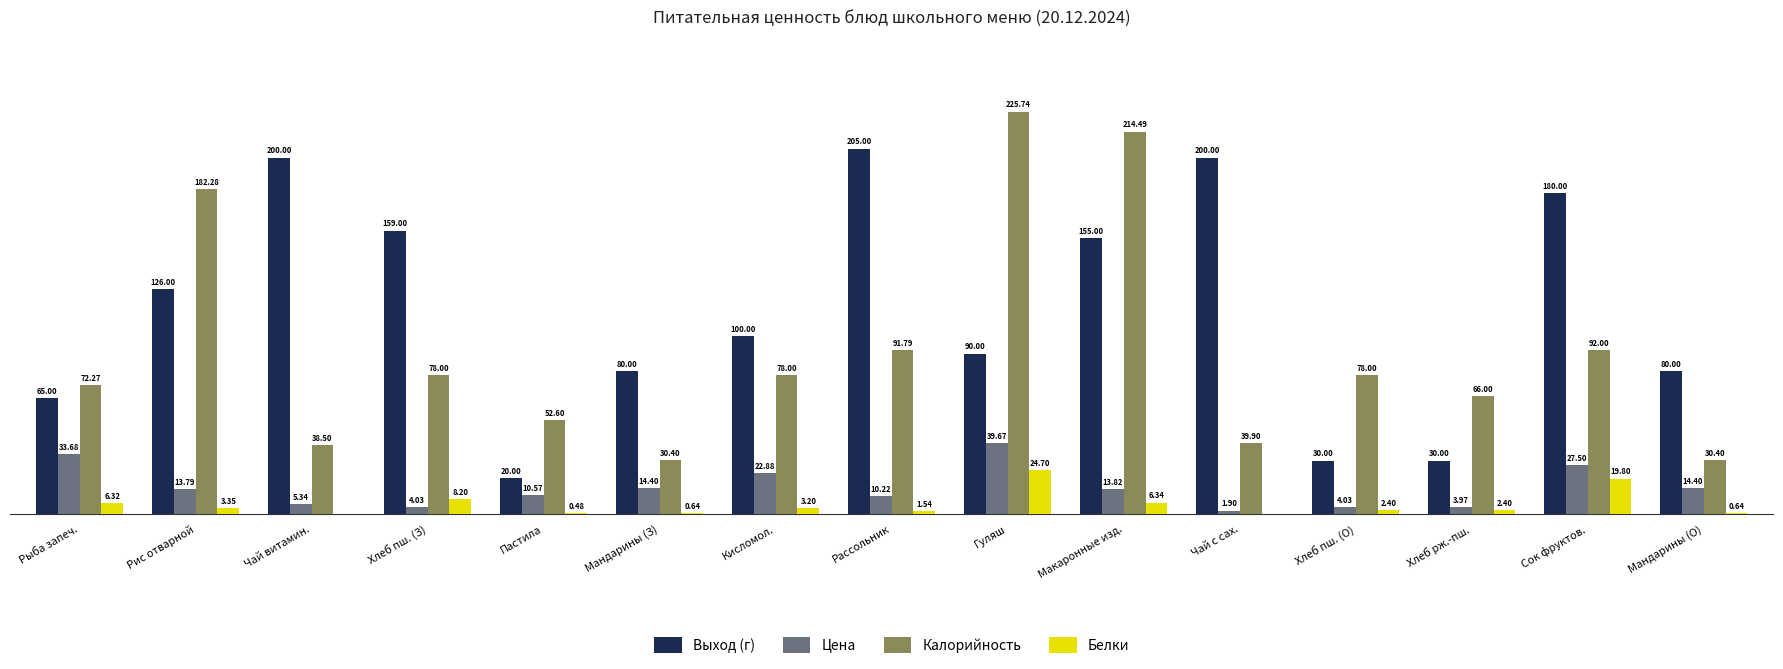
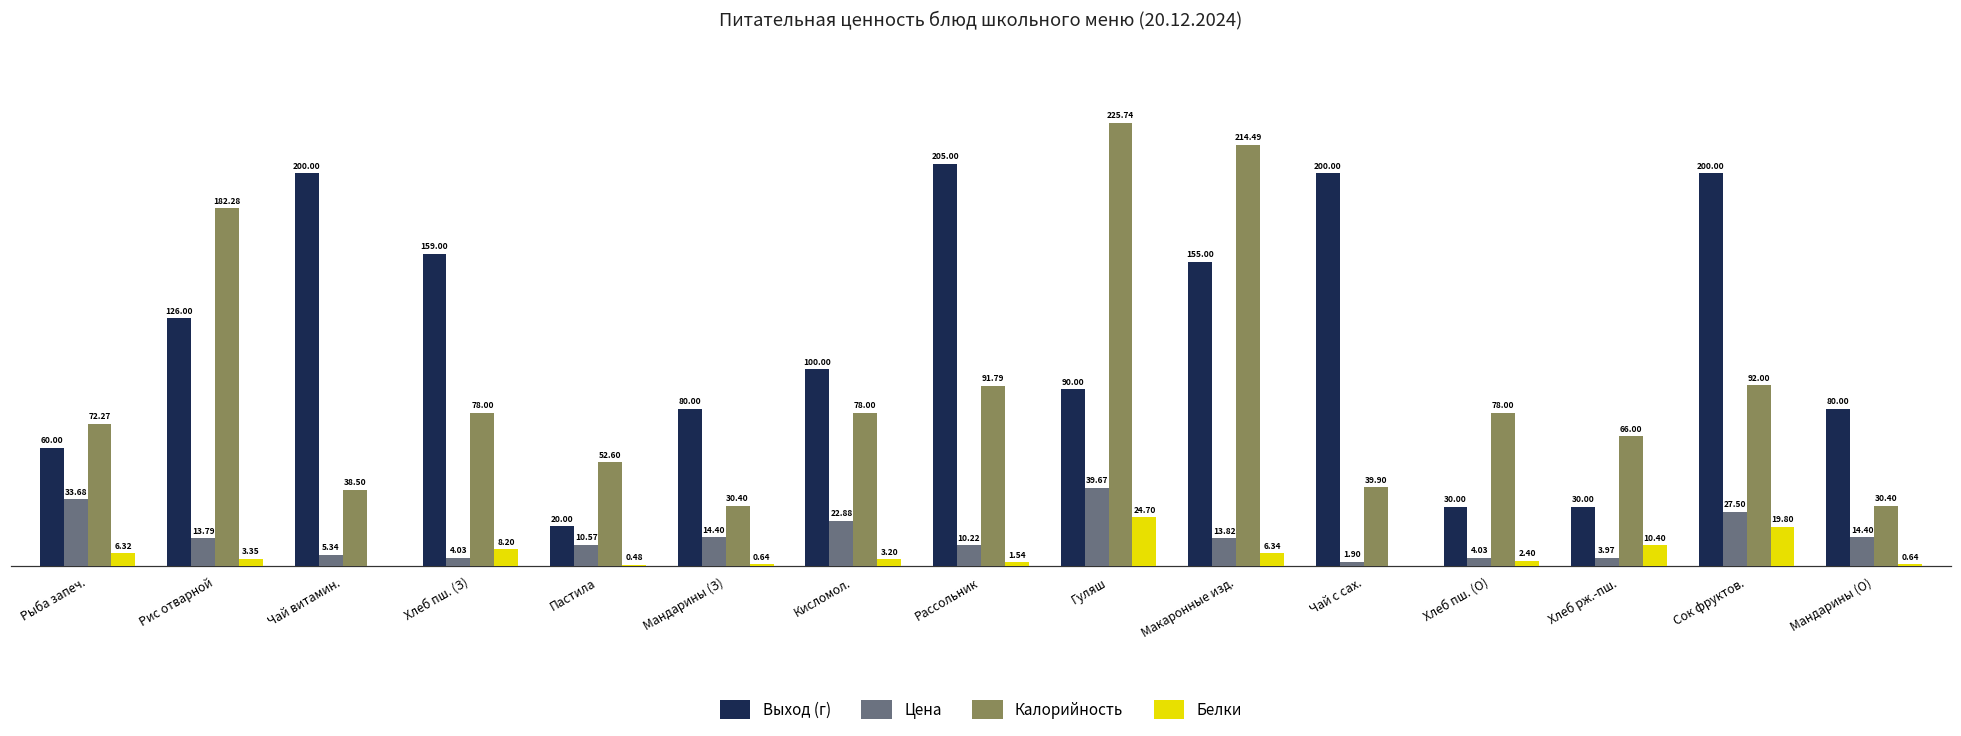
Выход (г), Рыба запеч.: 65.00 -> 60.00
Белки, Хлеб рж.-пш.: 2.40 -> 10.40
Выход (г), Сок фруктов.: 180.00 -> 200.00
